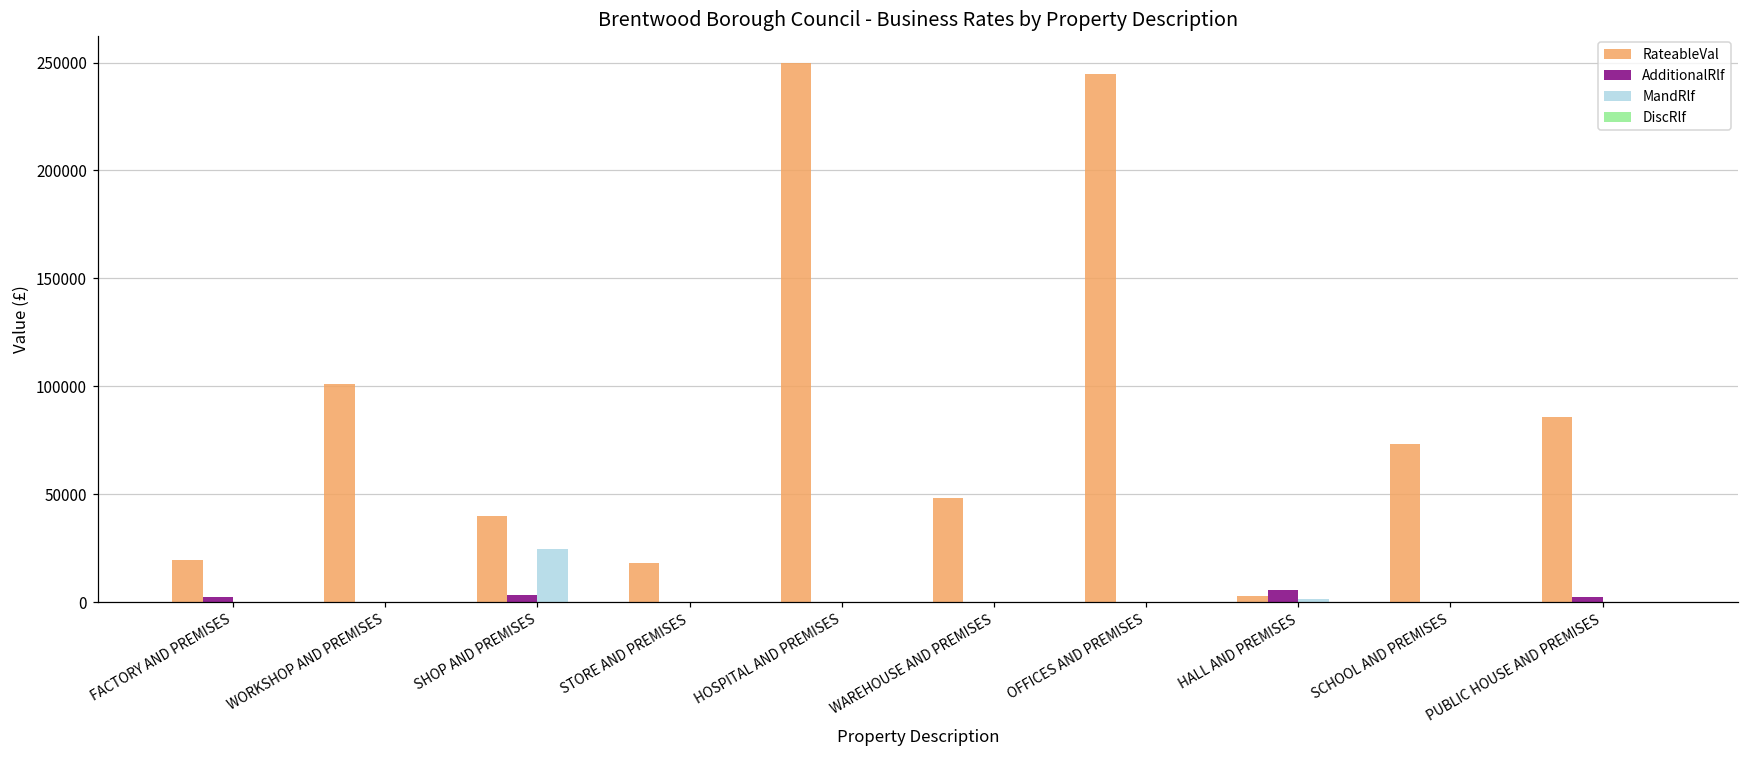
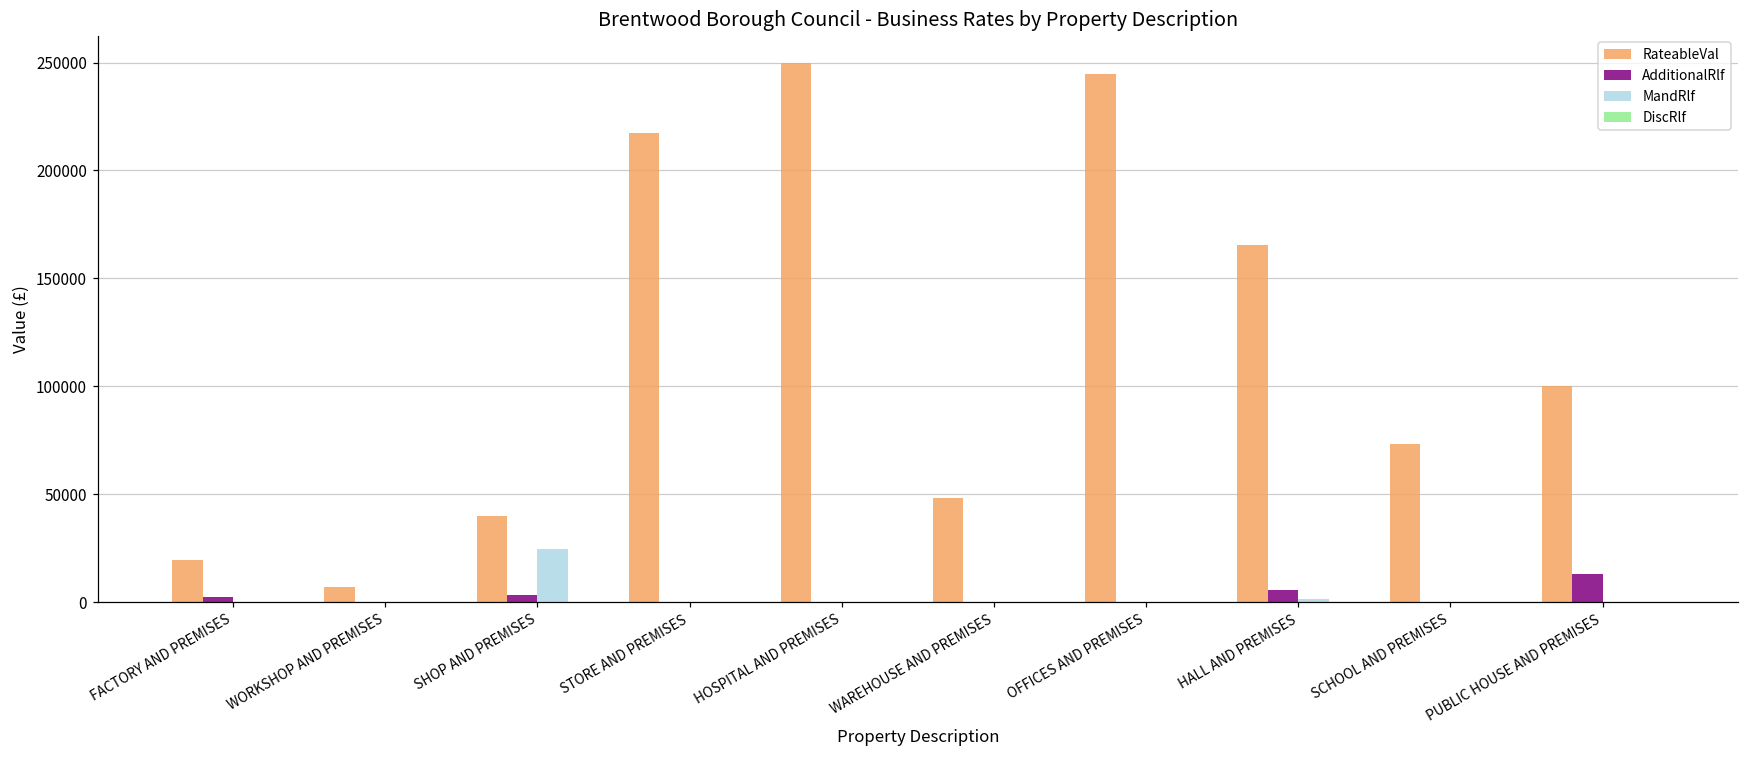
RateableVal, WORKSHOP AND PREMISES: 101000 -> 7000
RateableVal, STORE AND PREMISES: 18000 -> 217000
RateableVal, HALL AND PREMISES: 3000 -> 165000
RateableVal, PUBLIC HOUSE AND PREMISES: 86000 -> 100000
AdditionalRlf, PUBLIC HOUSE AND PREMISES: 2000 -> 13000
